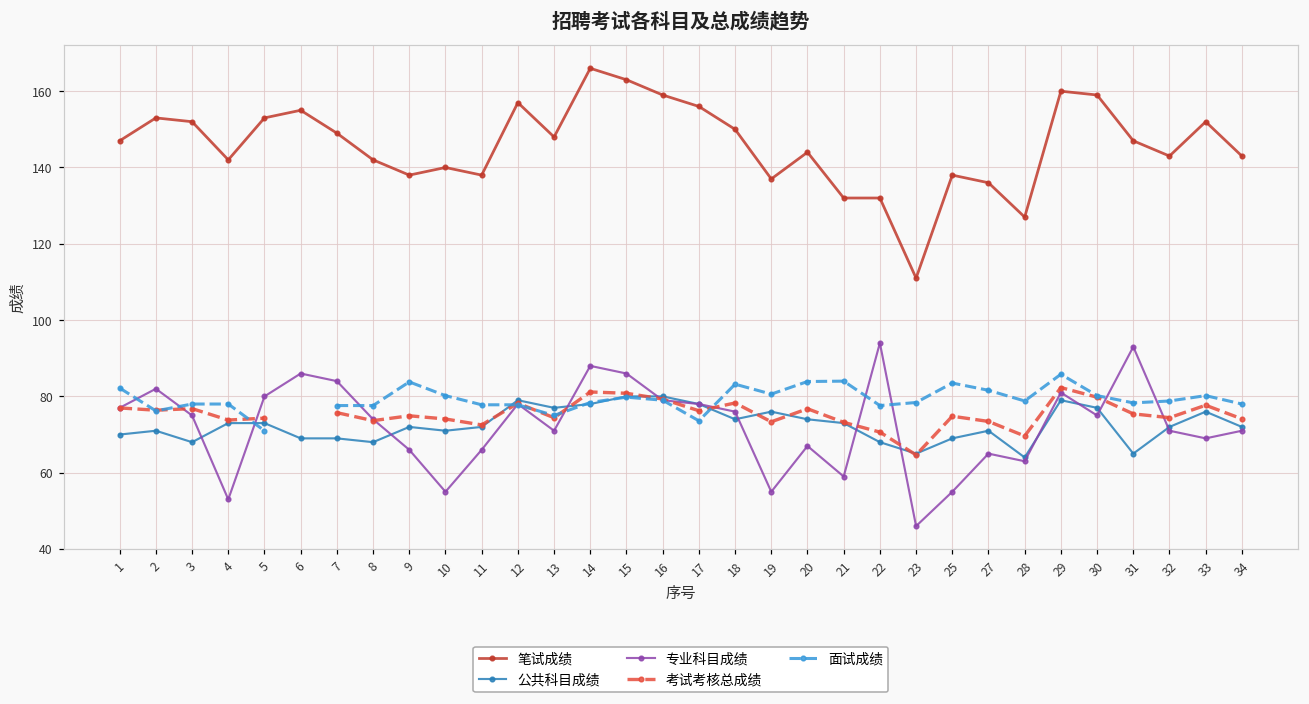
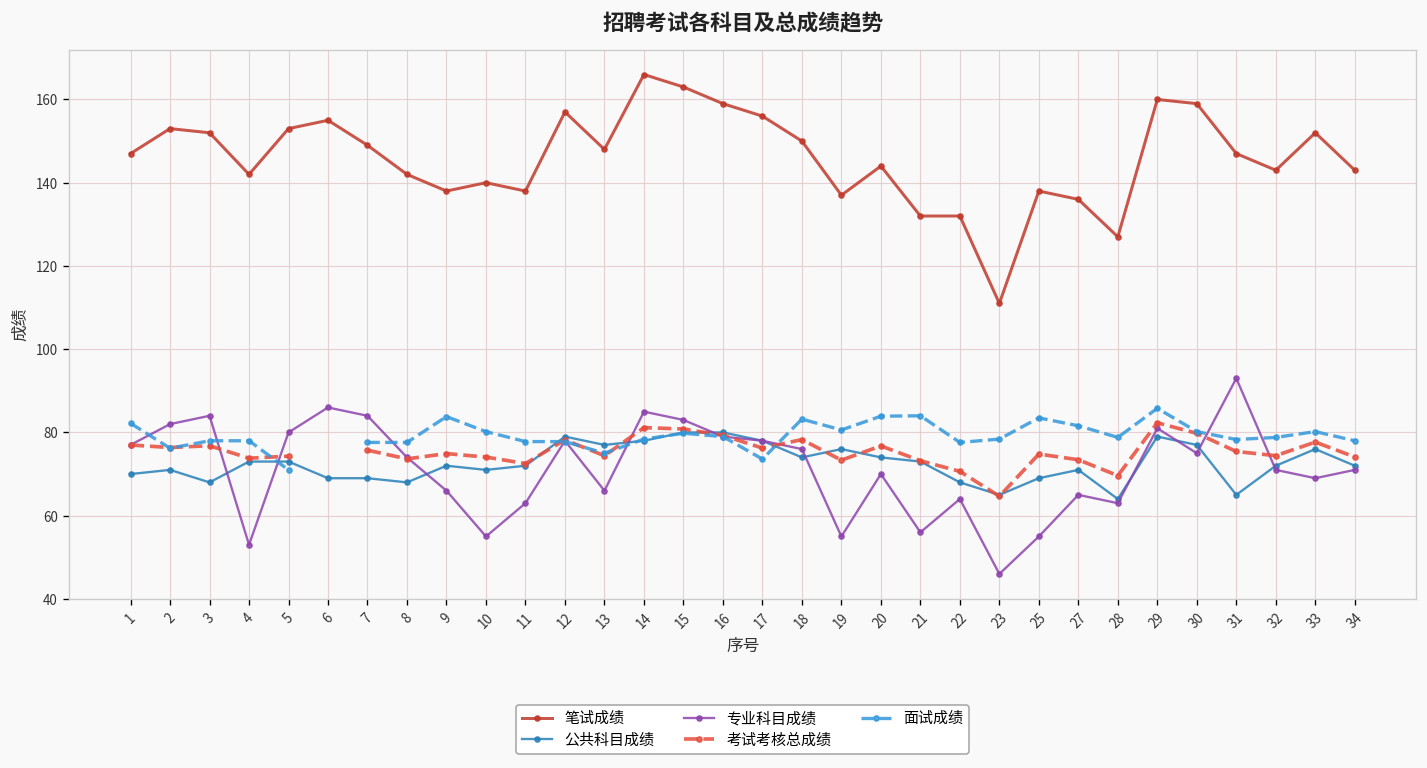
专业科目成绩, 3: 75 -> 84
专业科目成绩, 11: 66 -> 63
专业科目成绩, 13: 71 -> 66
专业科目成绩, 14: 88 -> 85
专业科目成绩, 15: 86 -> 83
专业科目成绩, 20: 67 -> 70
专业科目成绩, 21: 59 -> 56
专业科目成绩, 22: 94 -> 64
